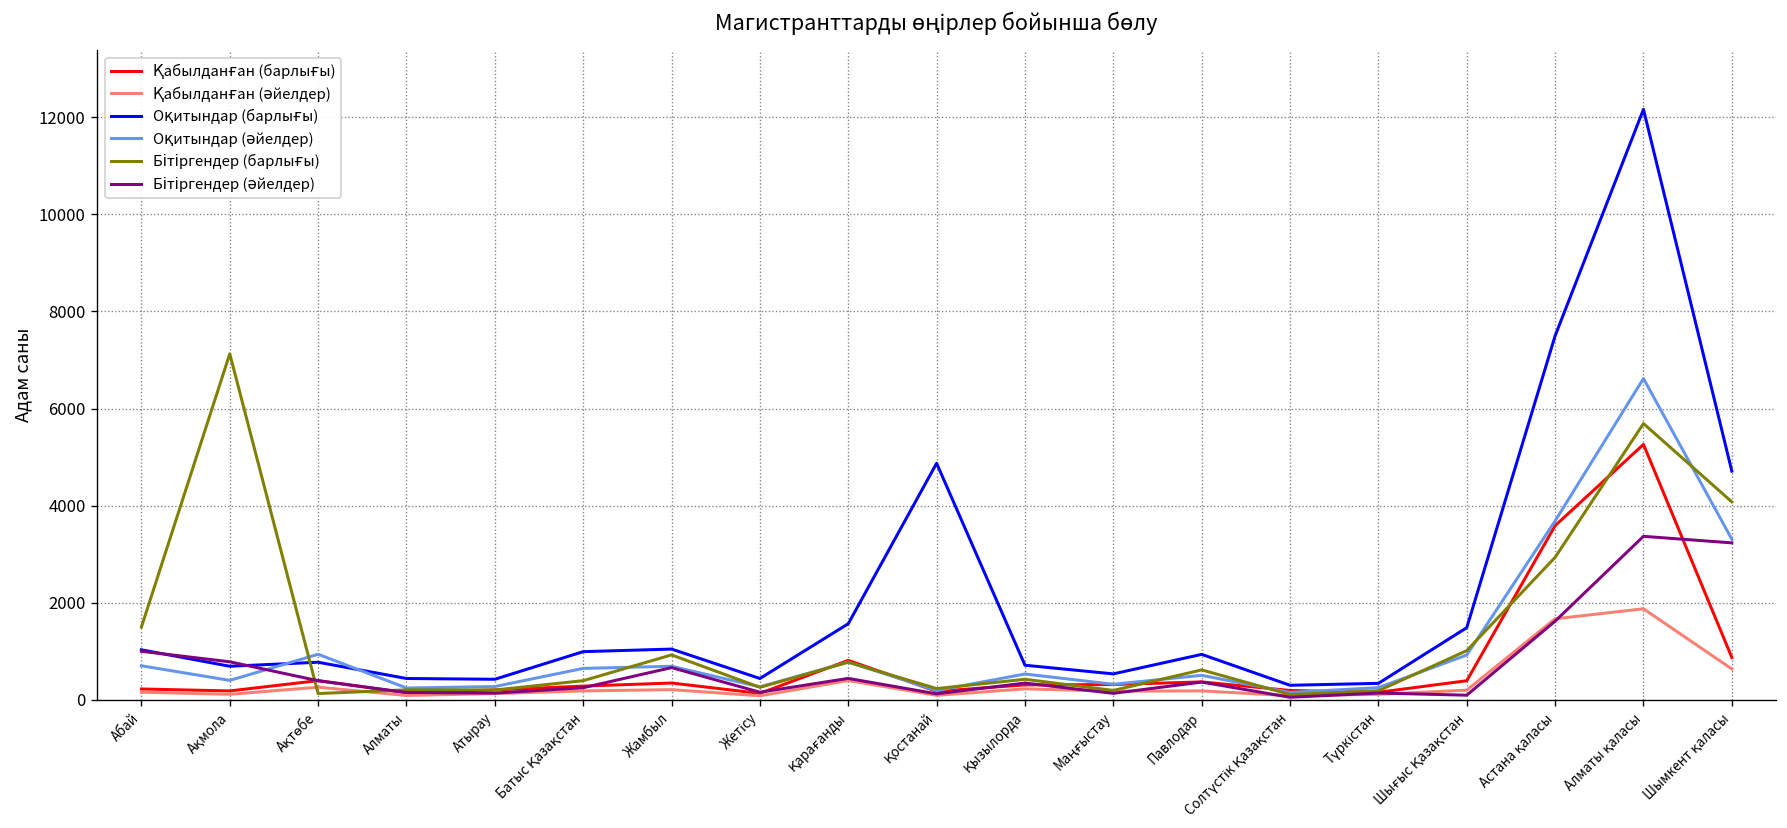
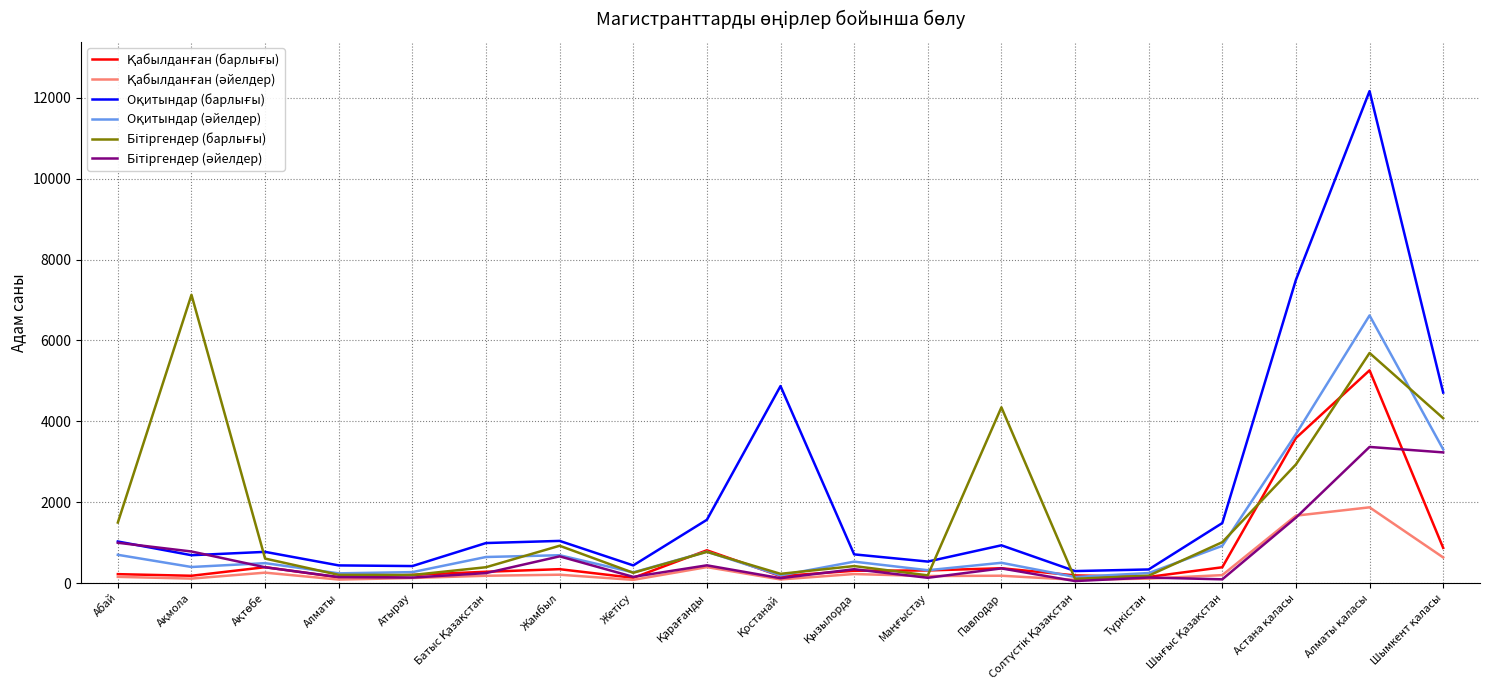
Оқитындар (әйелдер), Ақтөбе: 900 -> 500
Бітіргендер (барлығы), Ақтөбе: 100 -> 600
Бітіргендер (барлығы), Павлодар: 600 -> 4300
